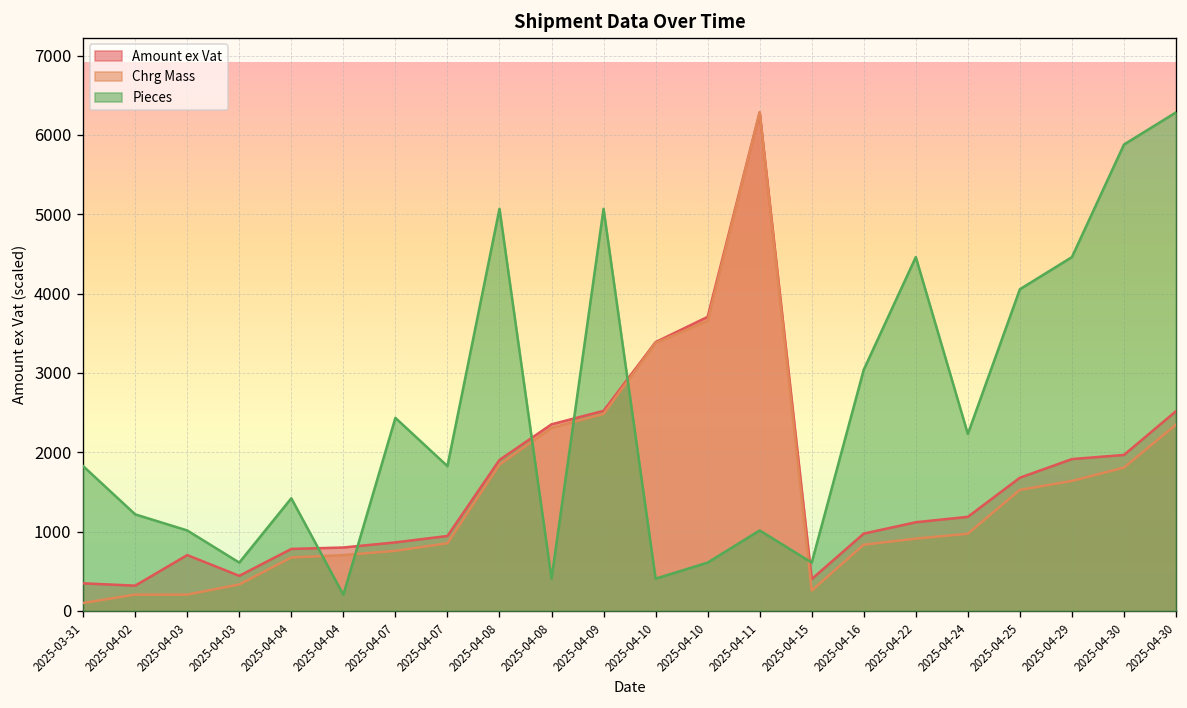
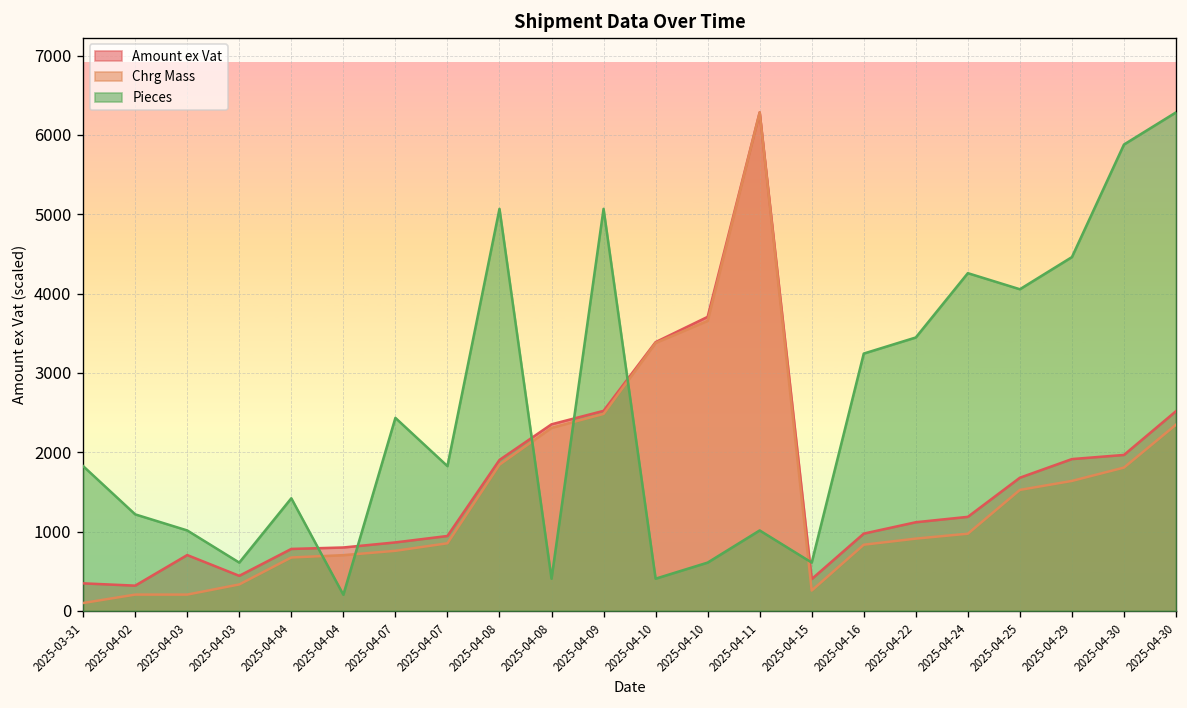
Pieces, 2025-04-16: 3000 -> 3200
Pieces, 2025-04-22: 4500 -> 3400
Pieces, 2025-04-24: 2200 -> 4300
